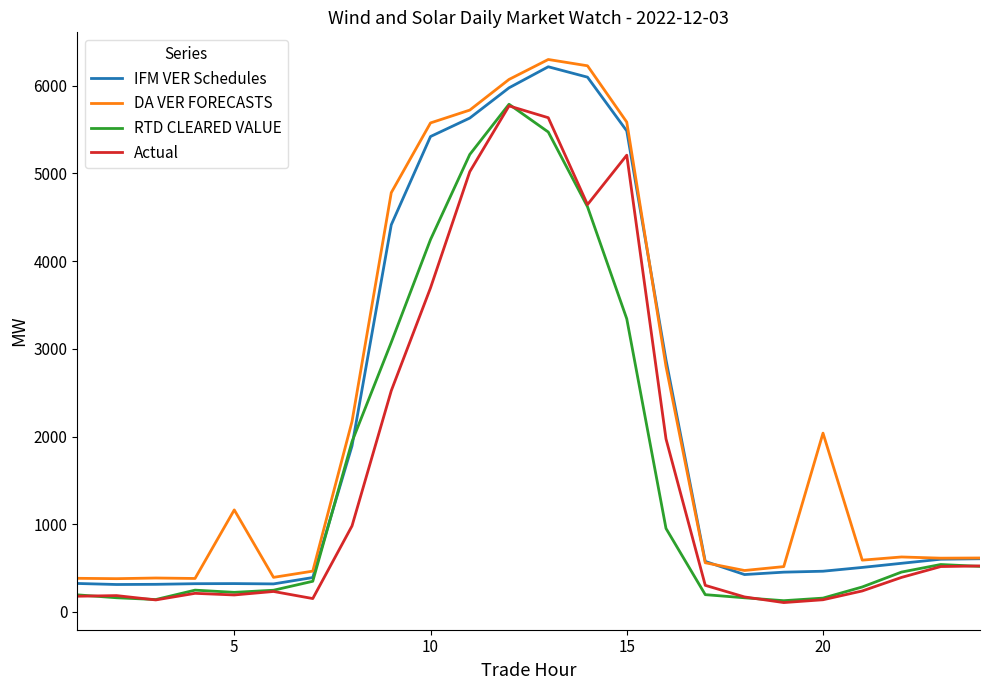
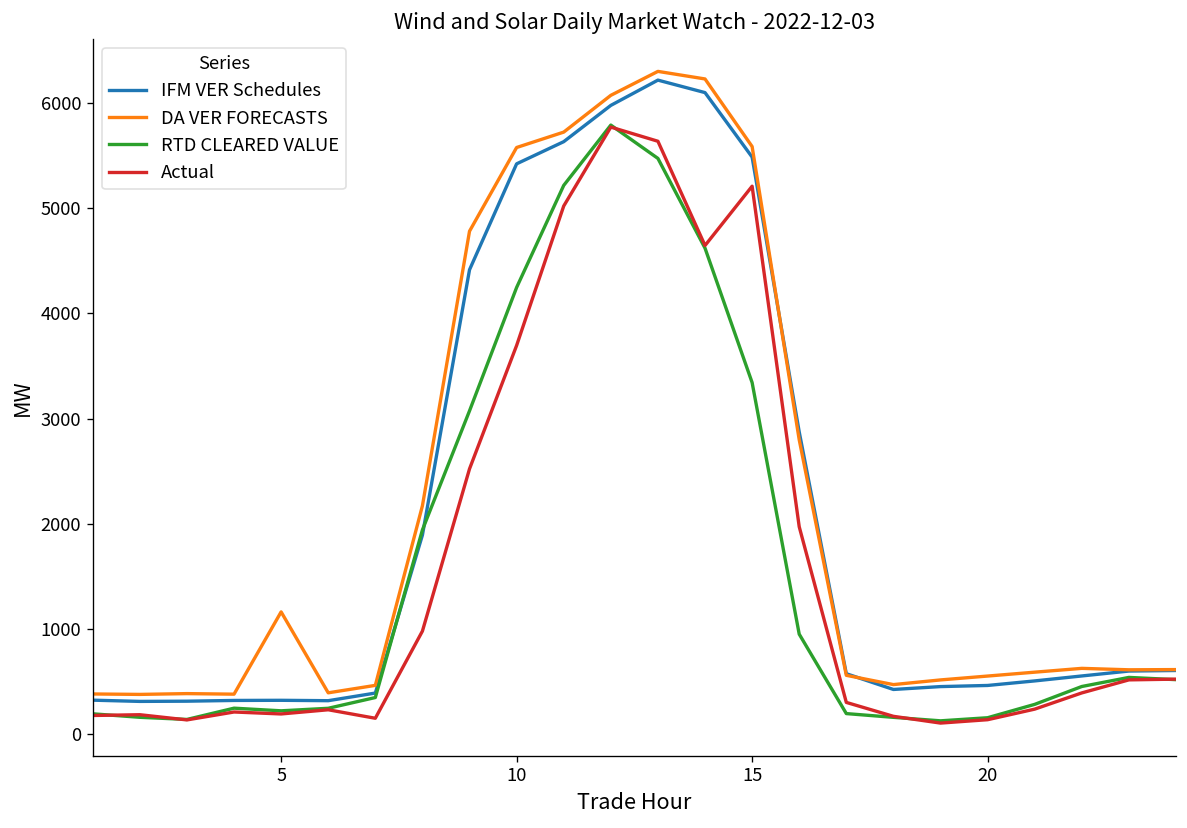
DA VER FORECASTS, 20: 2000 -> 600
